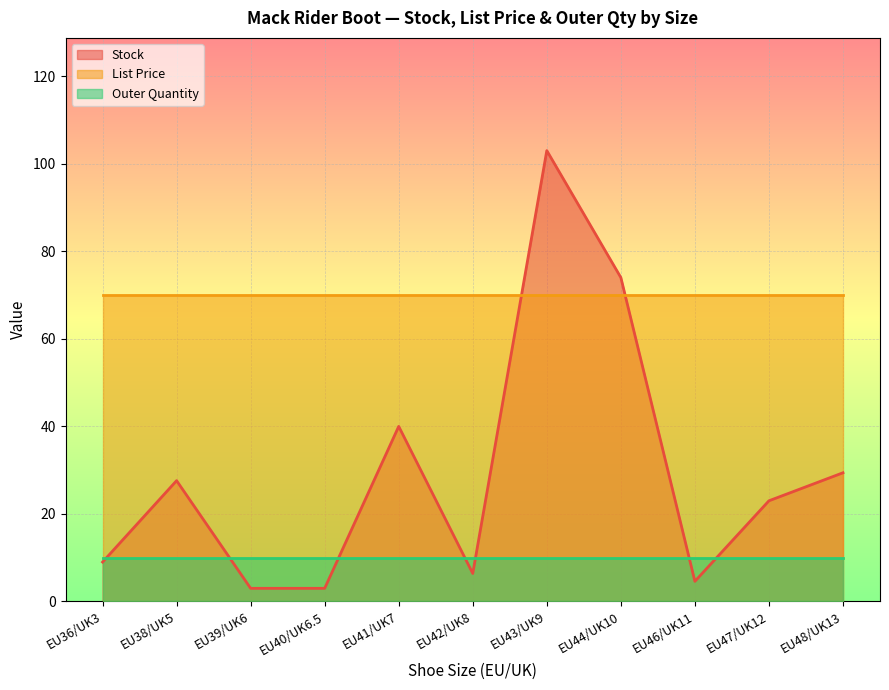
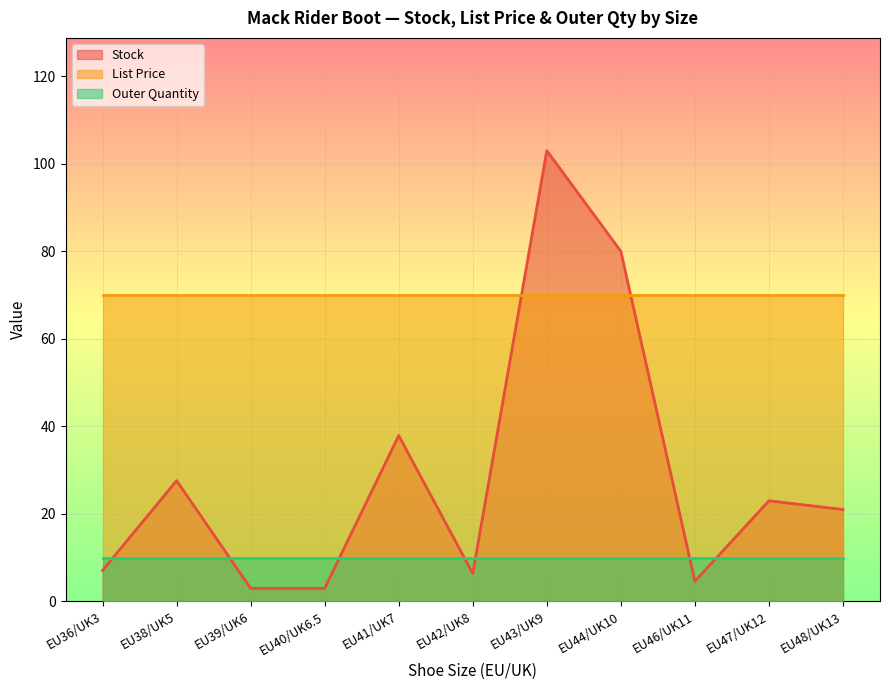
Stock, EU36/UK3: 9 -> 7
Stock, EU41/UK7: 40 -> 38
Stock, EU44/UK10: 74 -> 80
Stock, EU48/UK13: 29 -> 21
